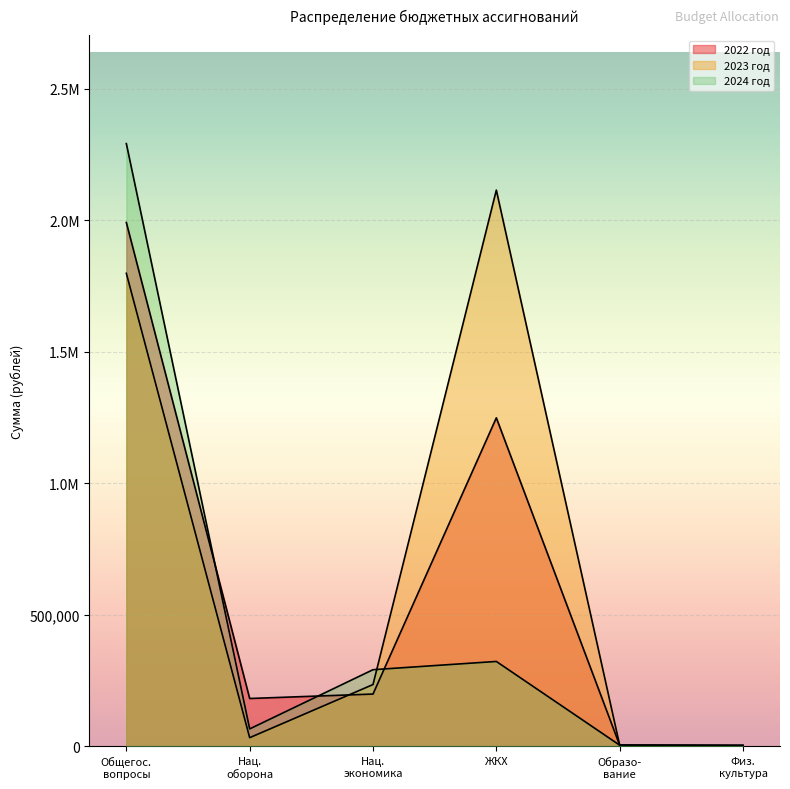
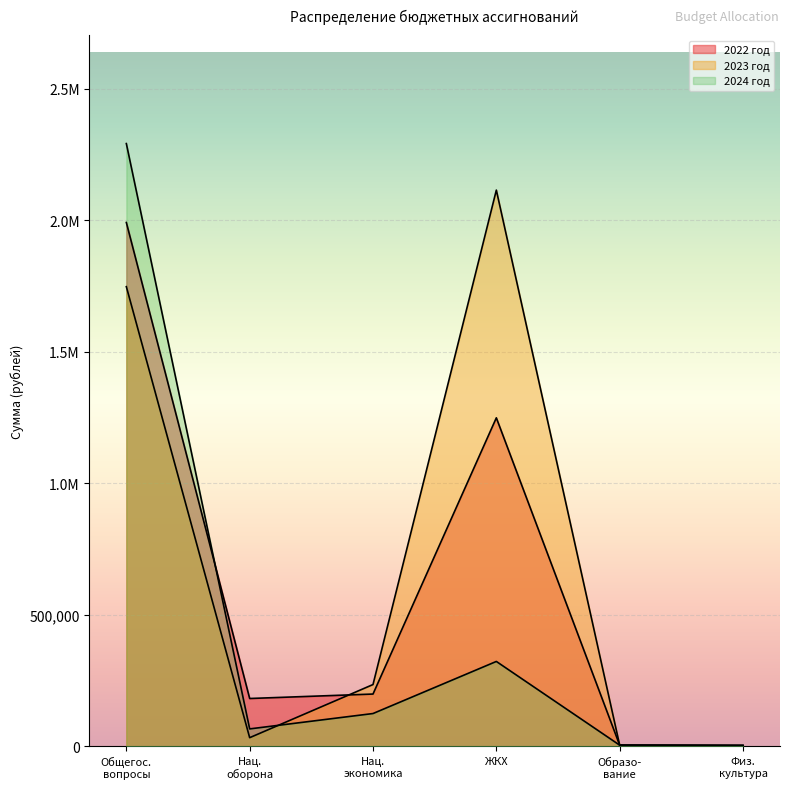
2023 год, Общегос. вопросы: 1,800,000 -> 1,750,000
2024 год, Нац. экономика: 290,000 -> 120,000
